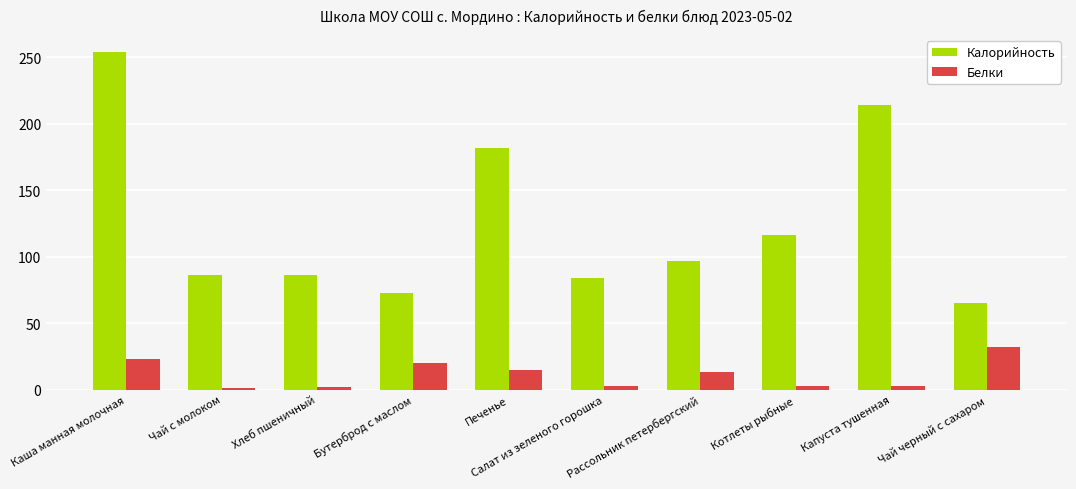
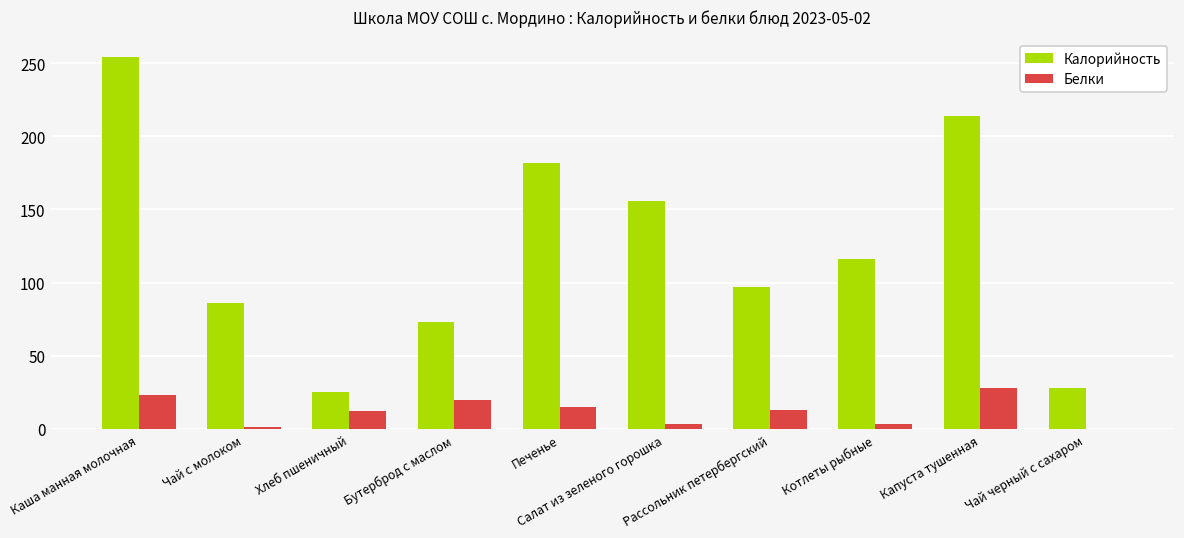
Калорийность, Хлеб пшеничный: 86 -> 25
Белки, Хлеб пшеничный: 2 -> 12
Калорийность, Салат из зеленого горошка: 84 -> 156
Белки, Капуста тушенная: 3 -> 28
Калорийность, Чай черный с сахаром: 65 -> 28
Белки, Чай черный с сахаром: 32 -> 0
